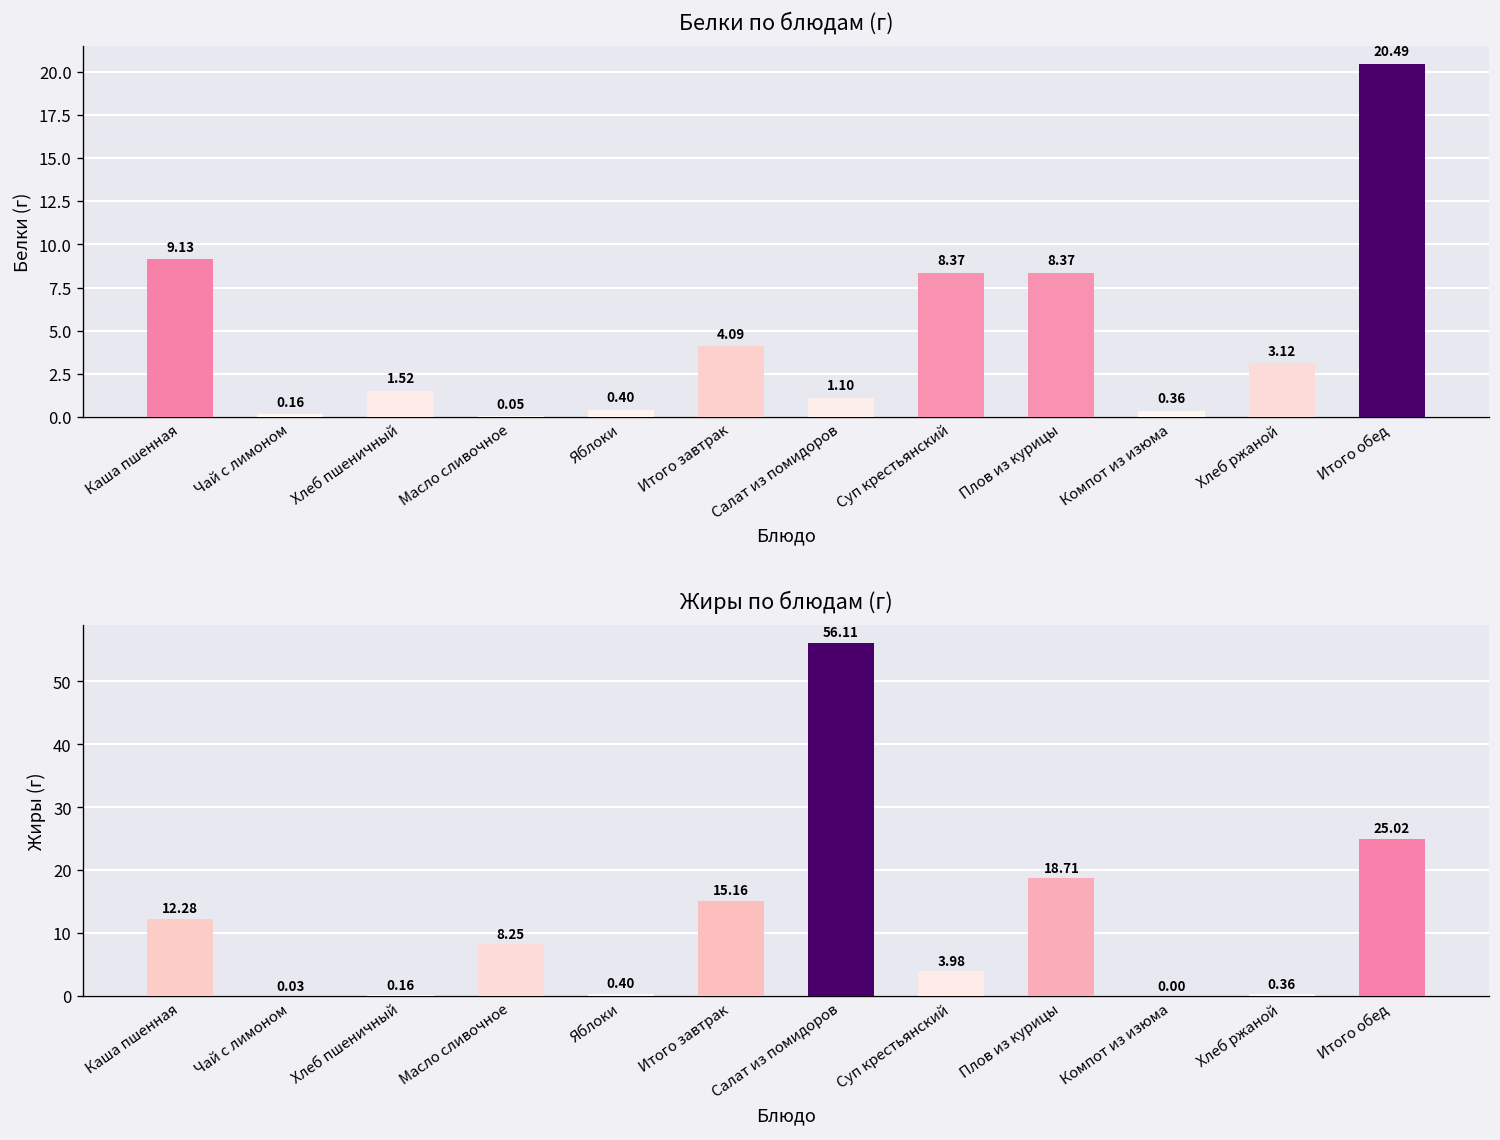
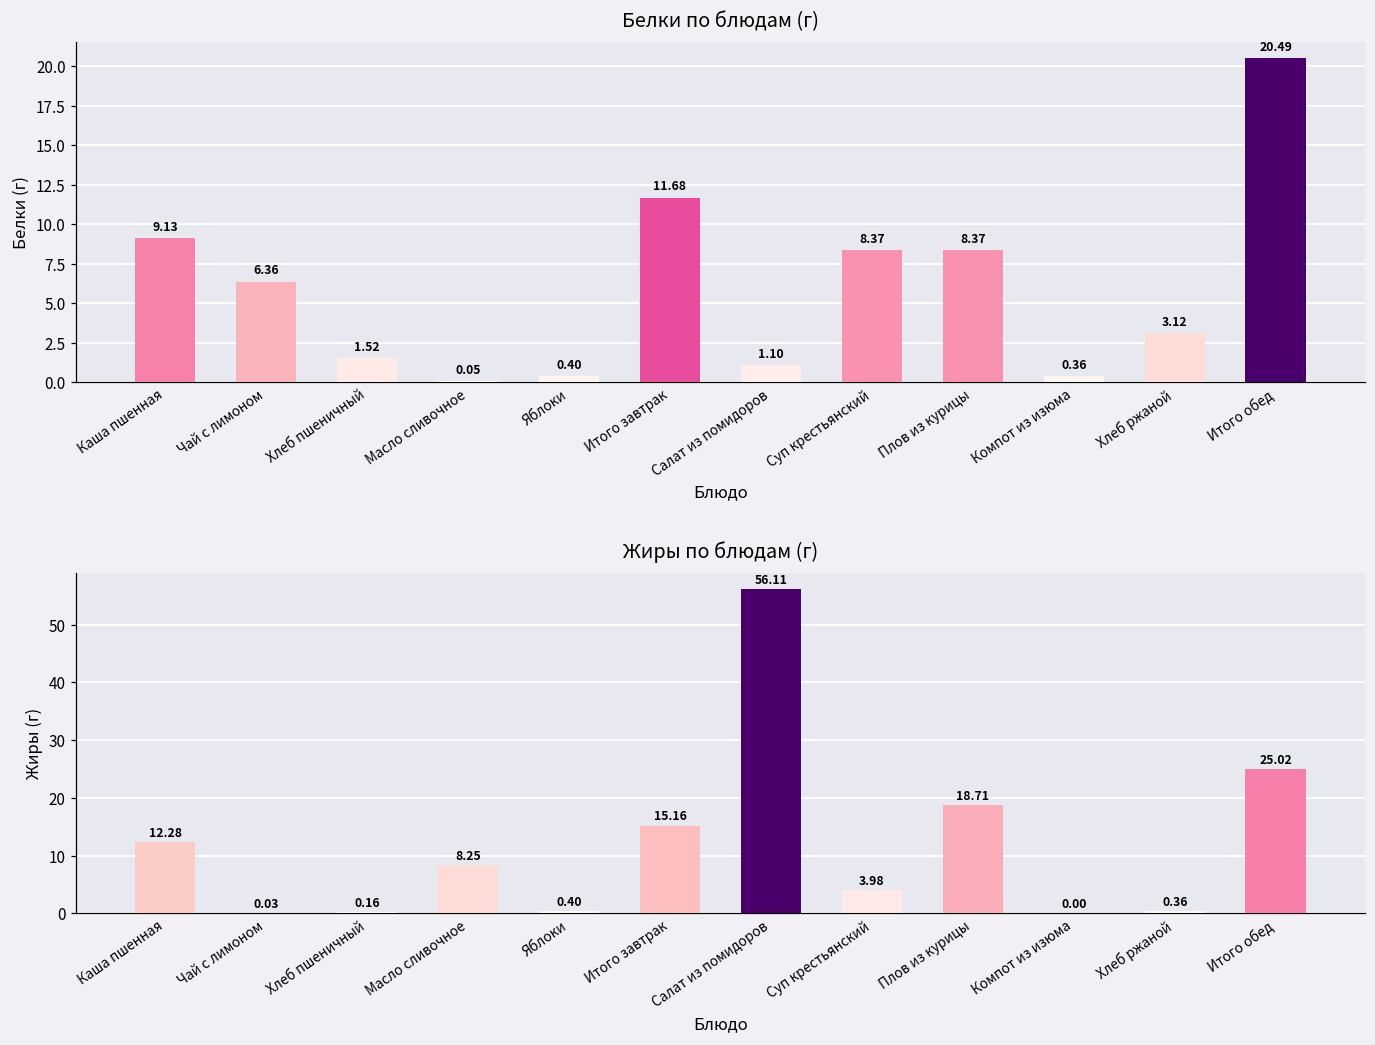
Белки по блюдам (г), Чай с лимоном: 0.16 -> 6.36
Белки по блюдам (г), Итого завтрак: 4.09 -> 11.68
